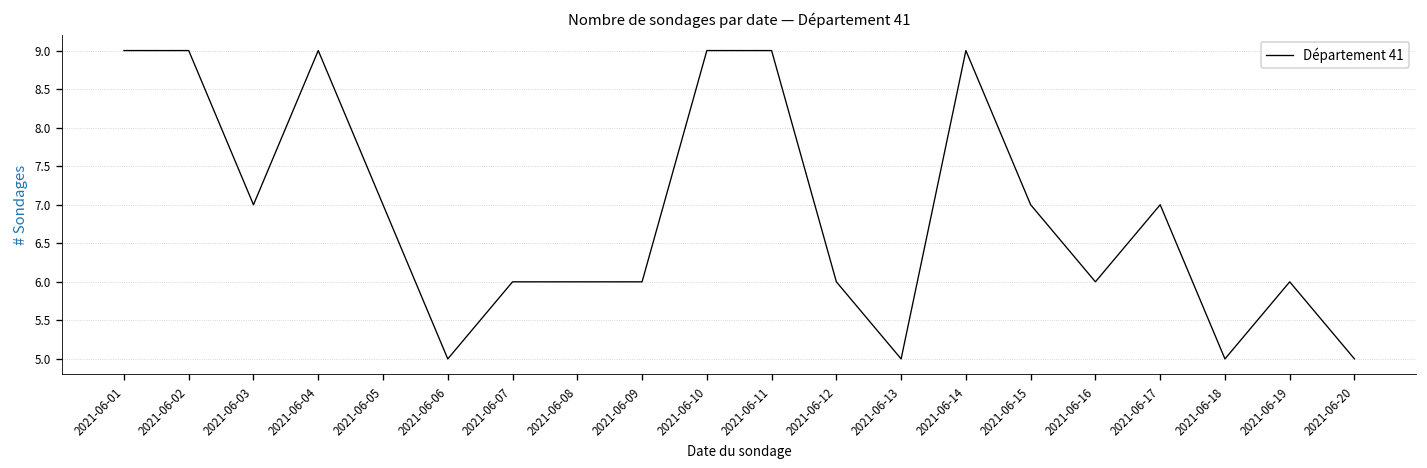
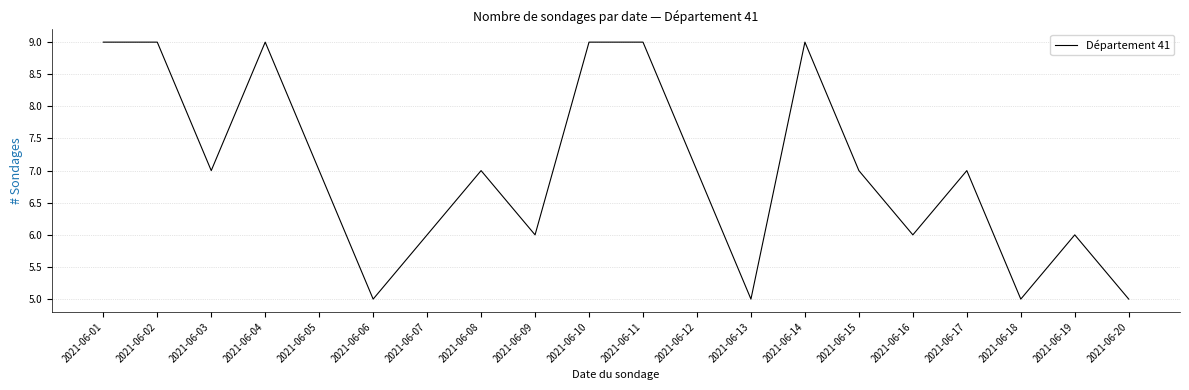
2021-06-08: 6 -> 7
2021-06-12: 6 -> 7
